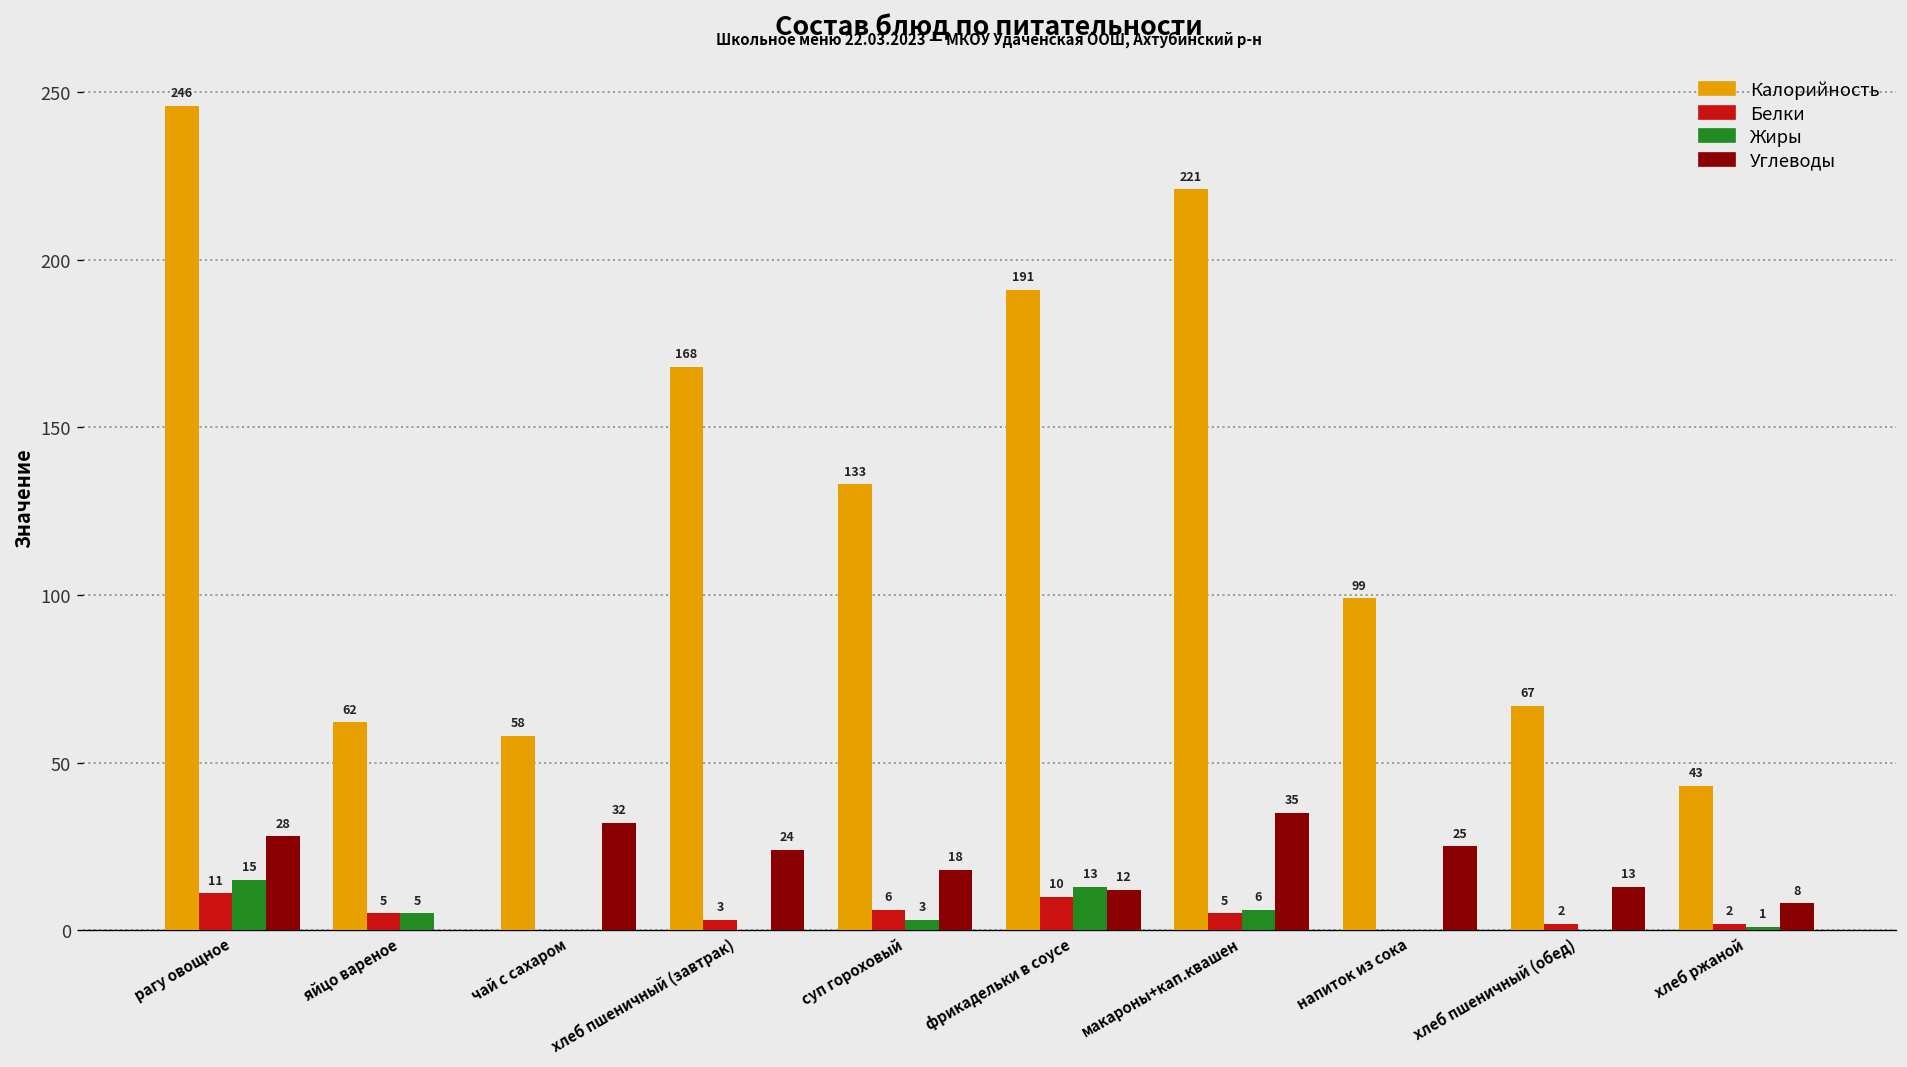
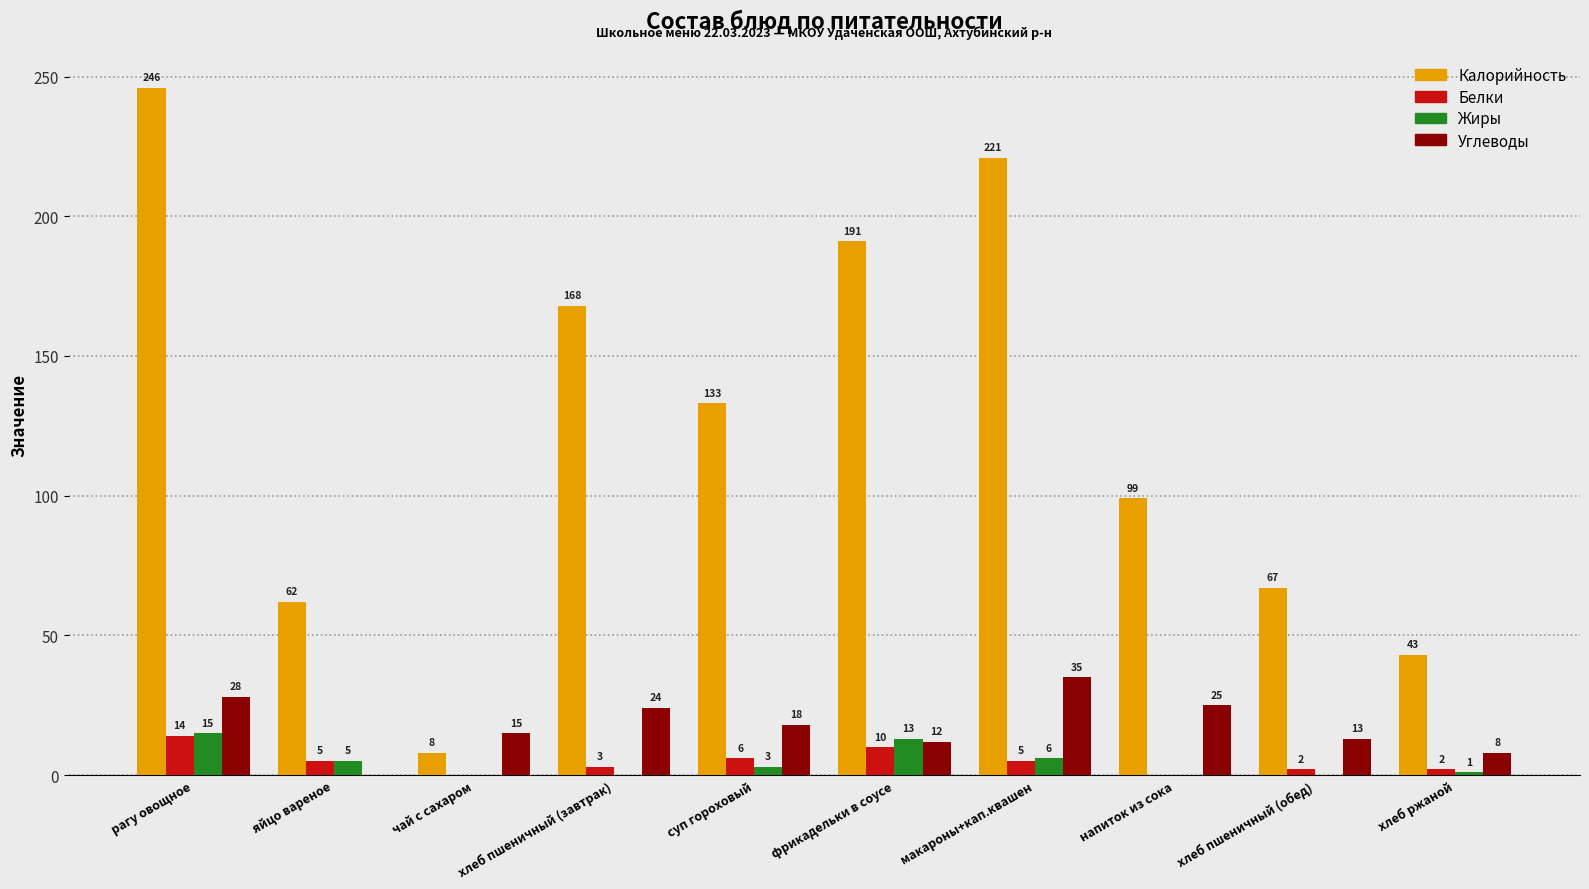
Белки, рагу овощное: 11 -> 14
Калорийность, чай с сахаром: 58 -> 8
Углеводы, чай с сахаром: 32 -> 15
